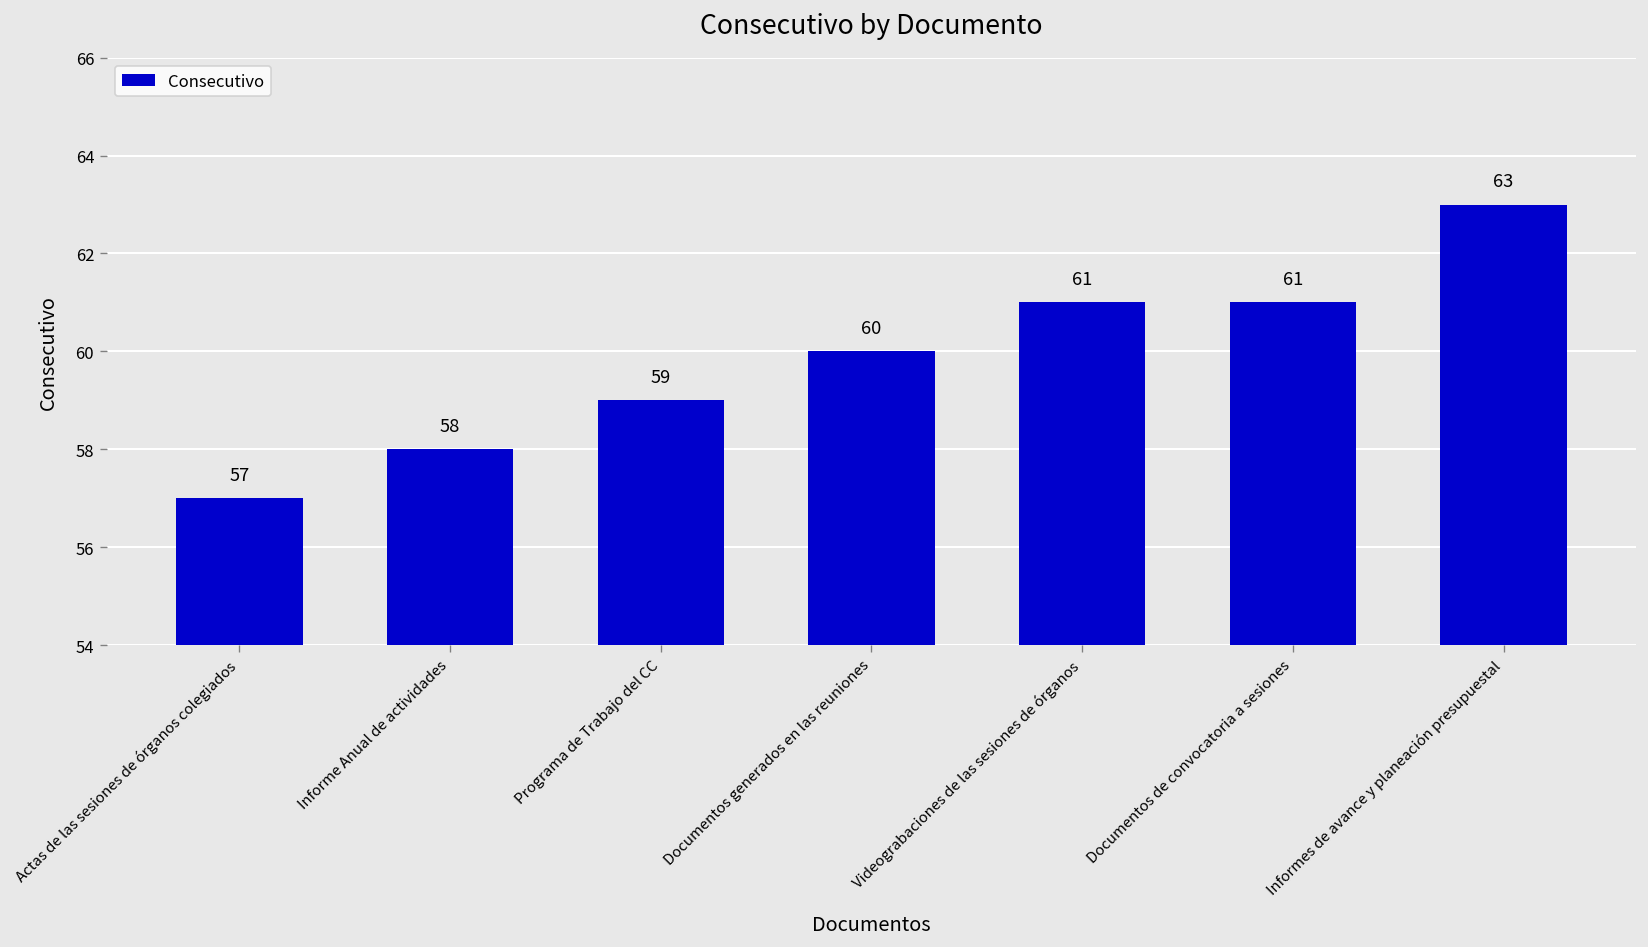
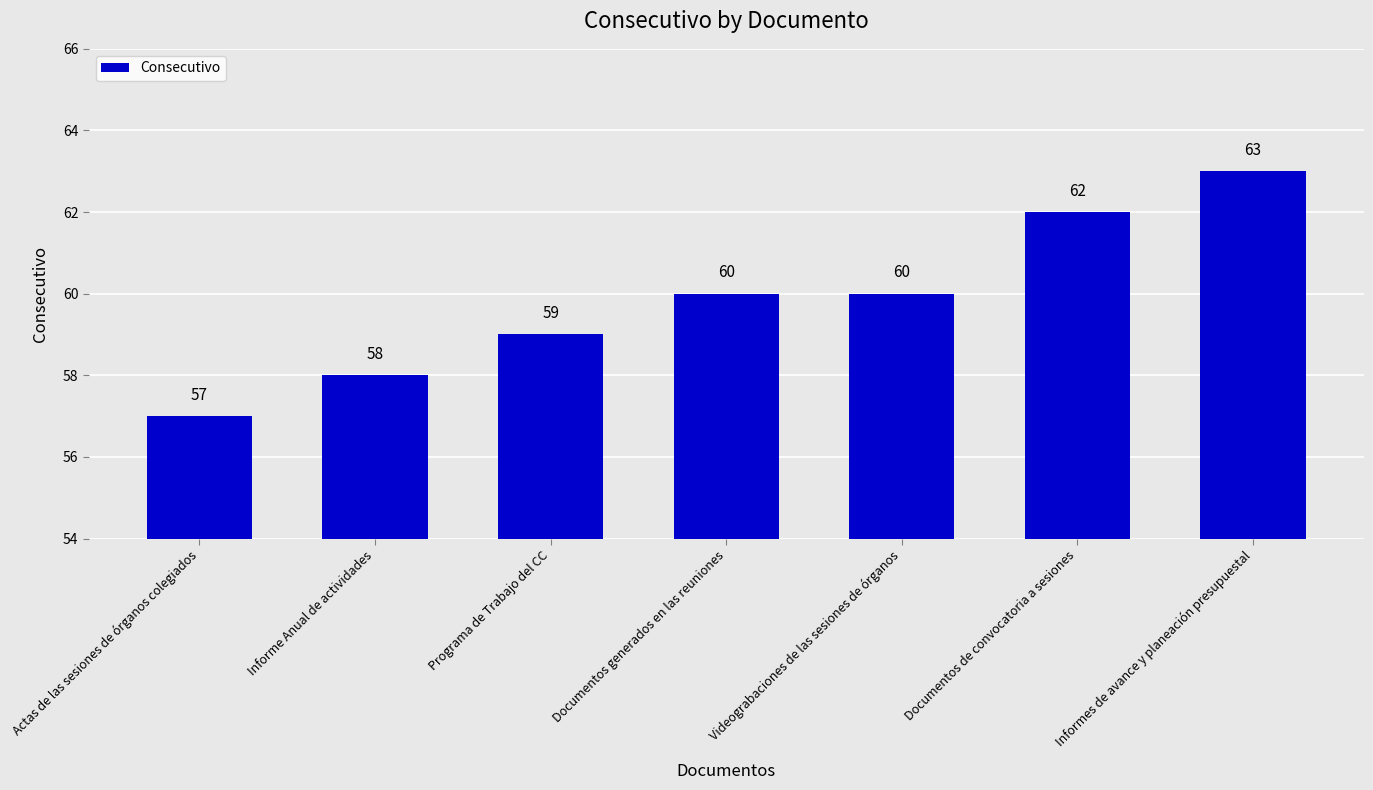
Videograbaciones de las sesiones de órganos: 61 -> 60
Documentos de convocatoria a sesiones: 61 -> 62
